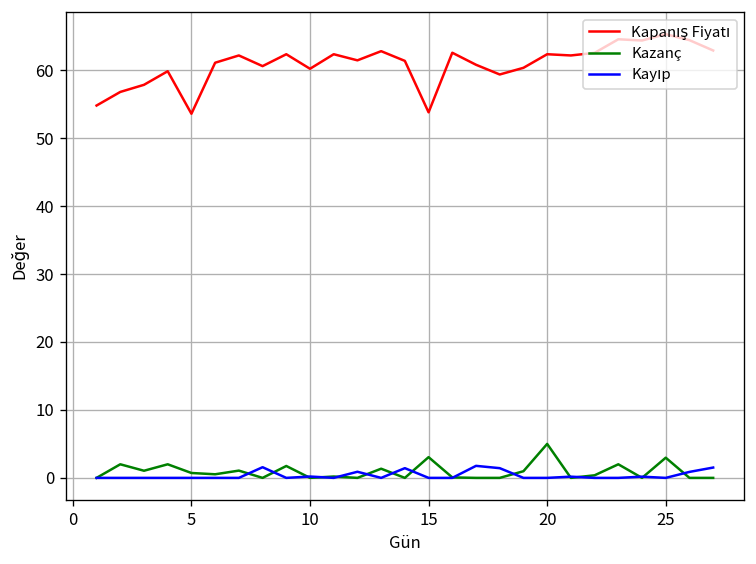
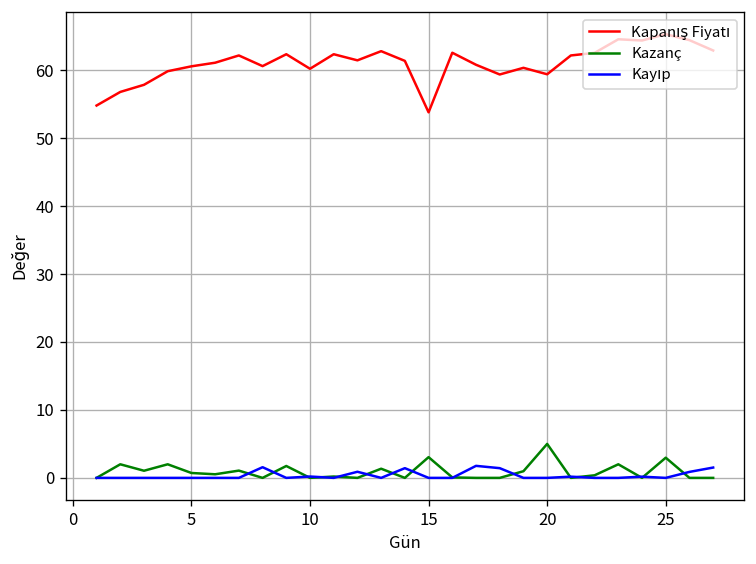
Kapanış Fiyatı, 5: 54 -> 61
Kapanış Fiyatı, 20: 62 -> 59
